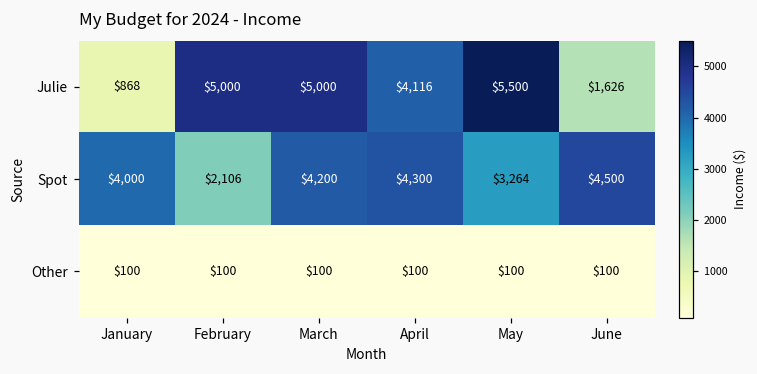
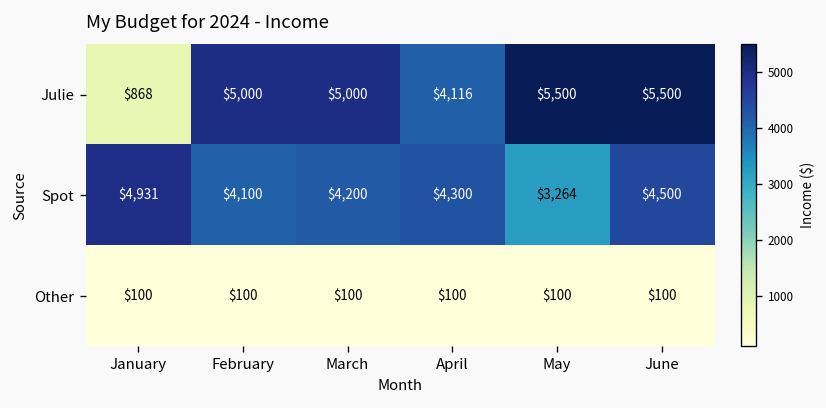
Julie, June: $1,626 -> $5,500
Spot, January: $4,000 -> $4,931
Spot, February: $2,106 -> $4,100
